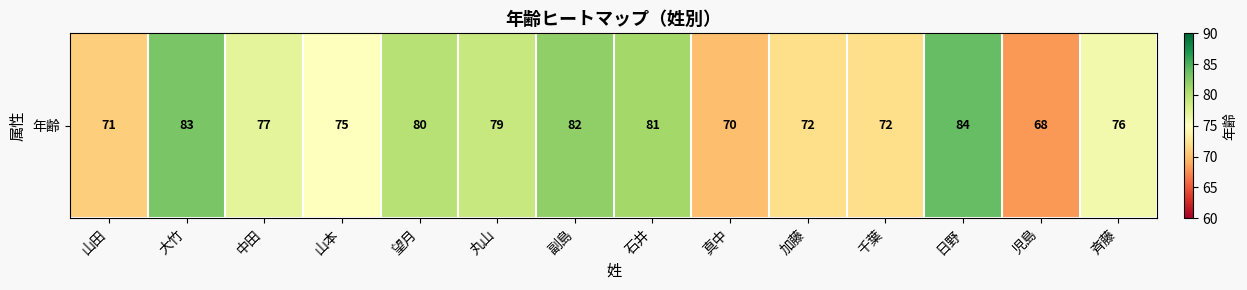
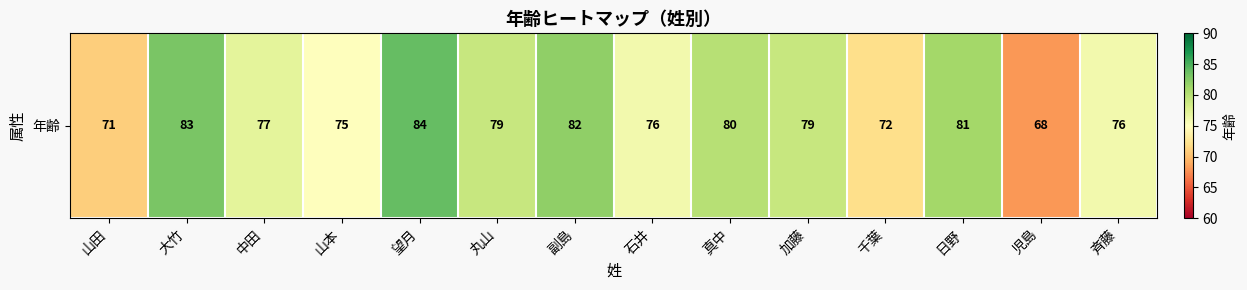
年齢, 望月: 80 -> 84
年齢, 石井: 81 -> 76
年齢, 真中: 70 -> 80
年齢, 加藤: 72 -> 79
年齢, 日野: 84 -> 81
